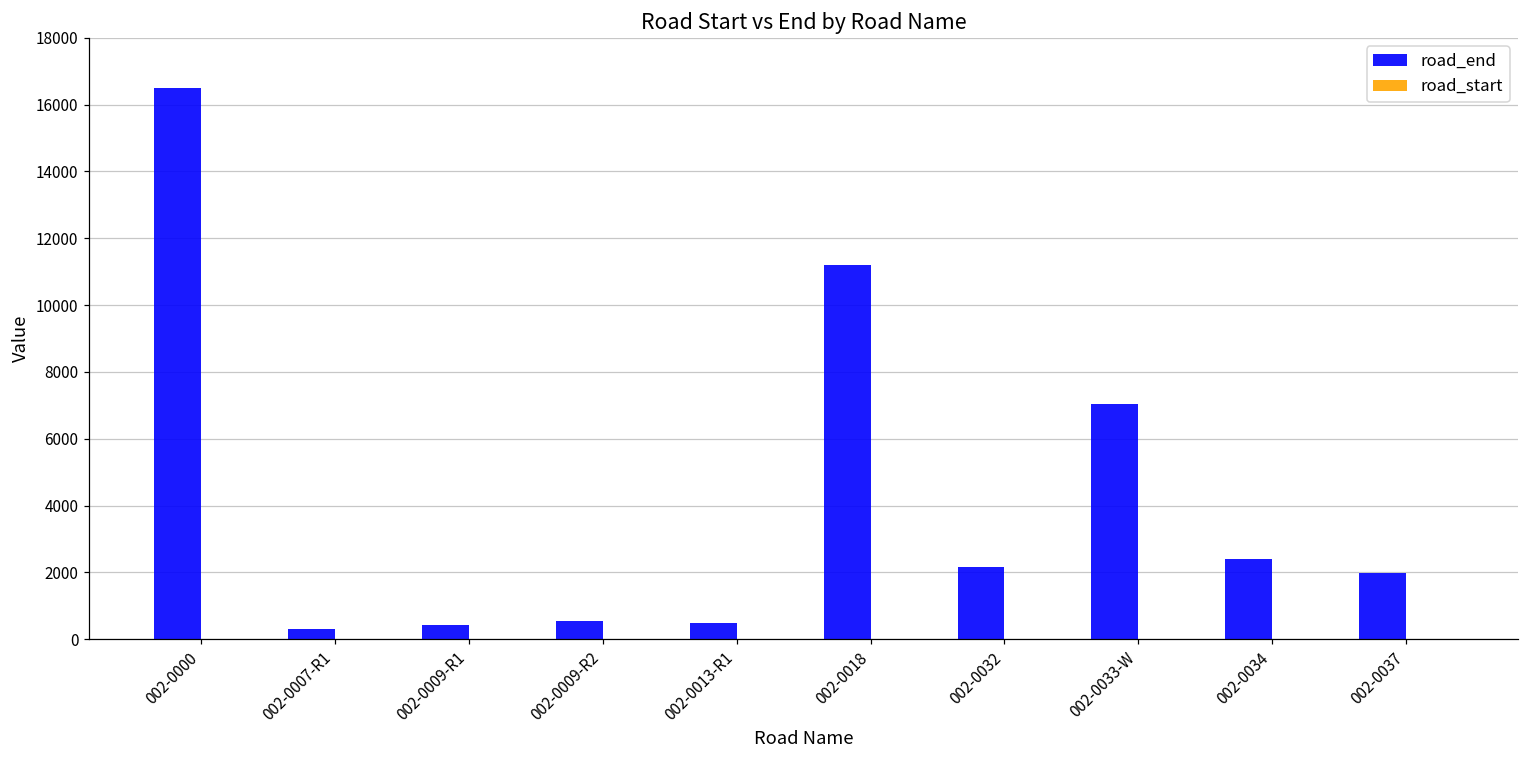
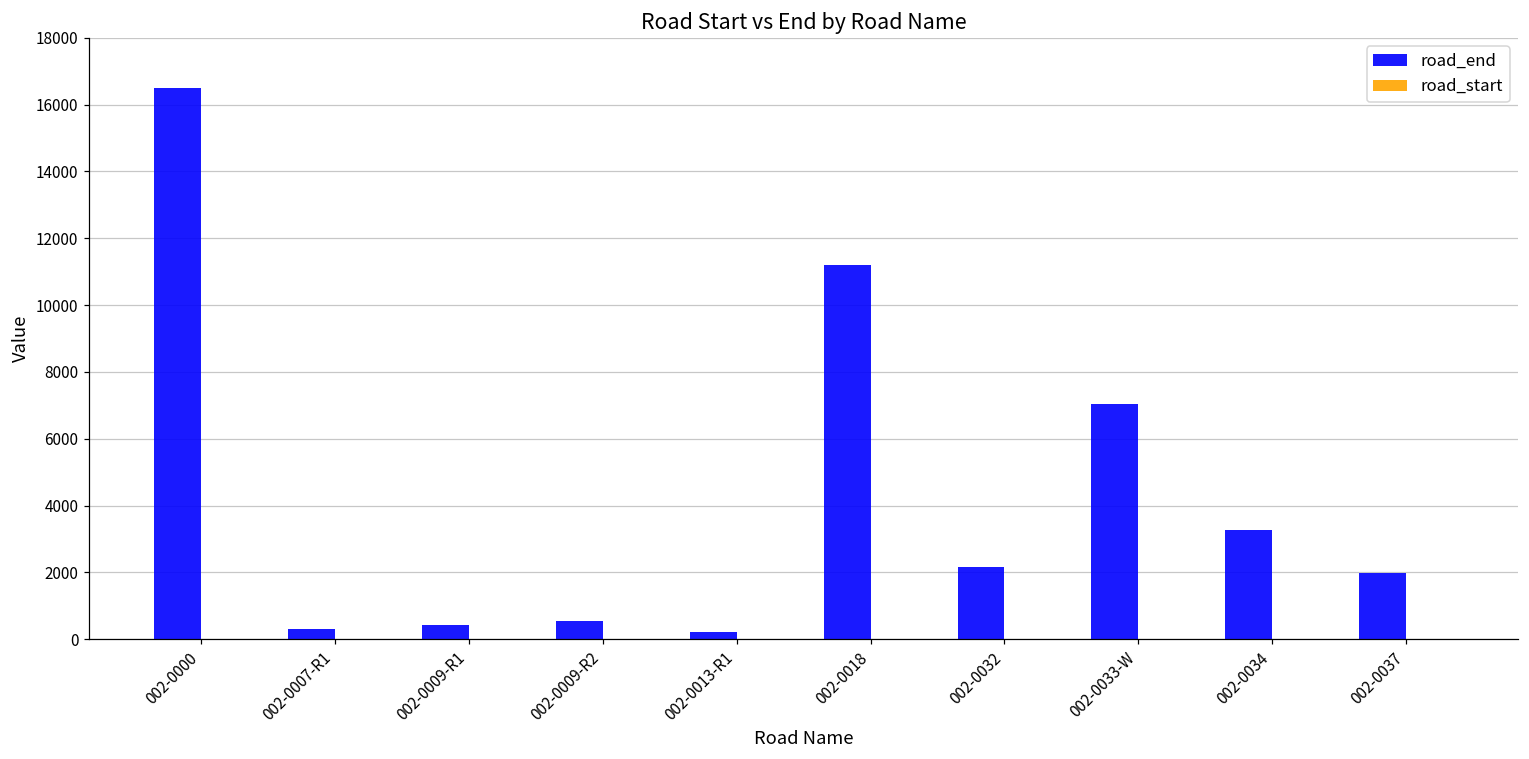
road_end, 002-0013-R1: 500 -> 200
road_end, 002-0034: 2400 -> 3300
